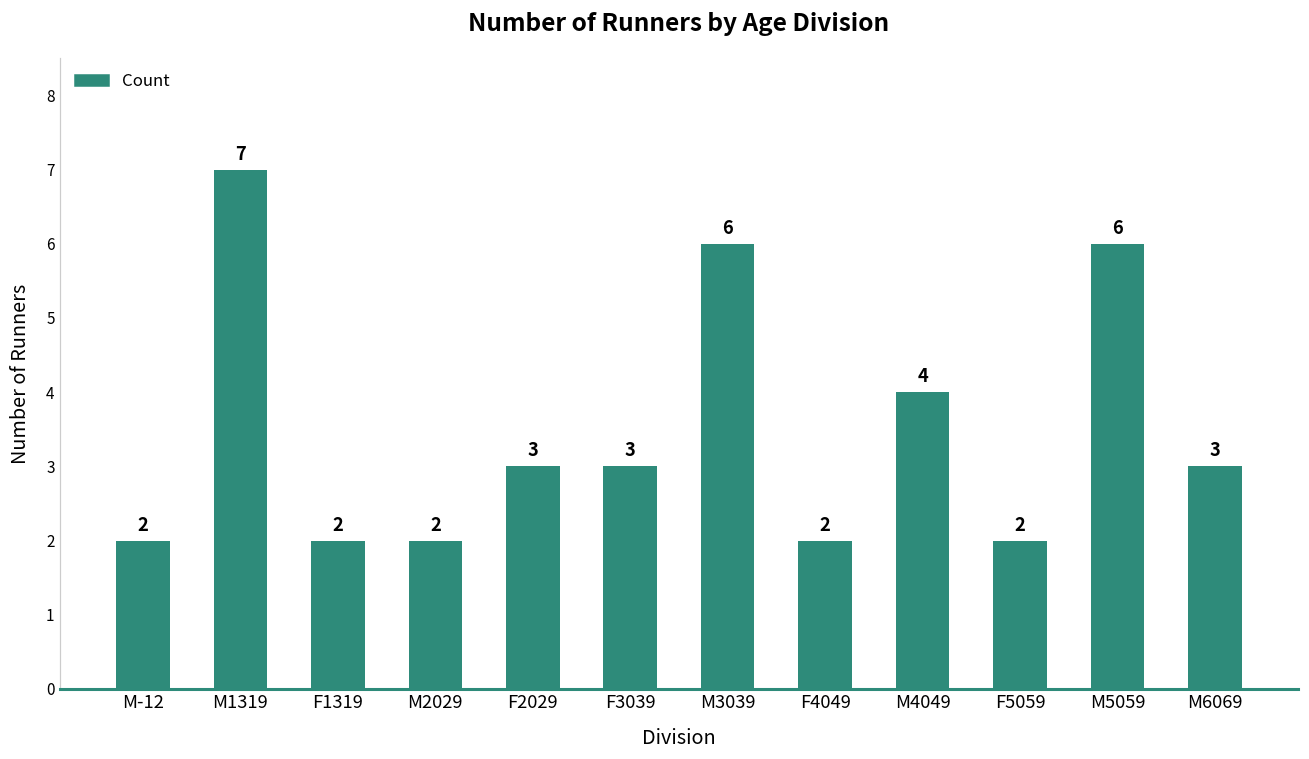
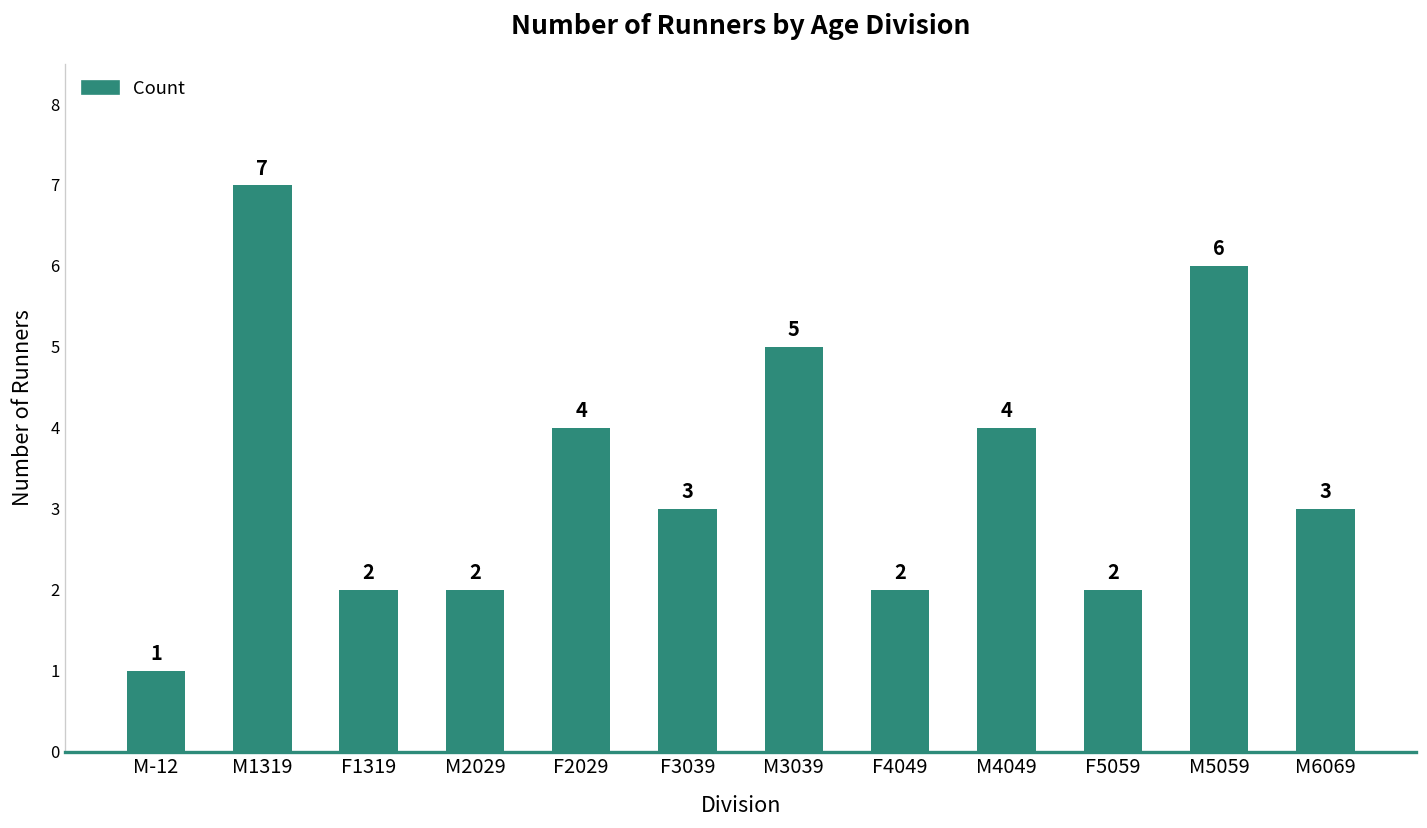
M-12: 2 -> 1
F2029: 3 -> 4
M3039: 6 -> 5
